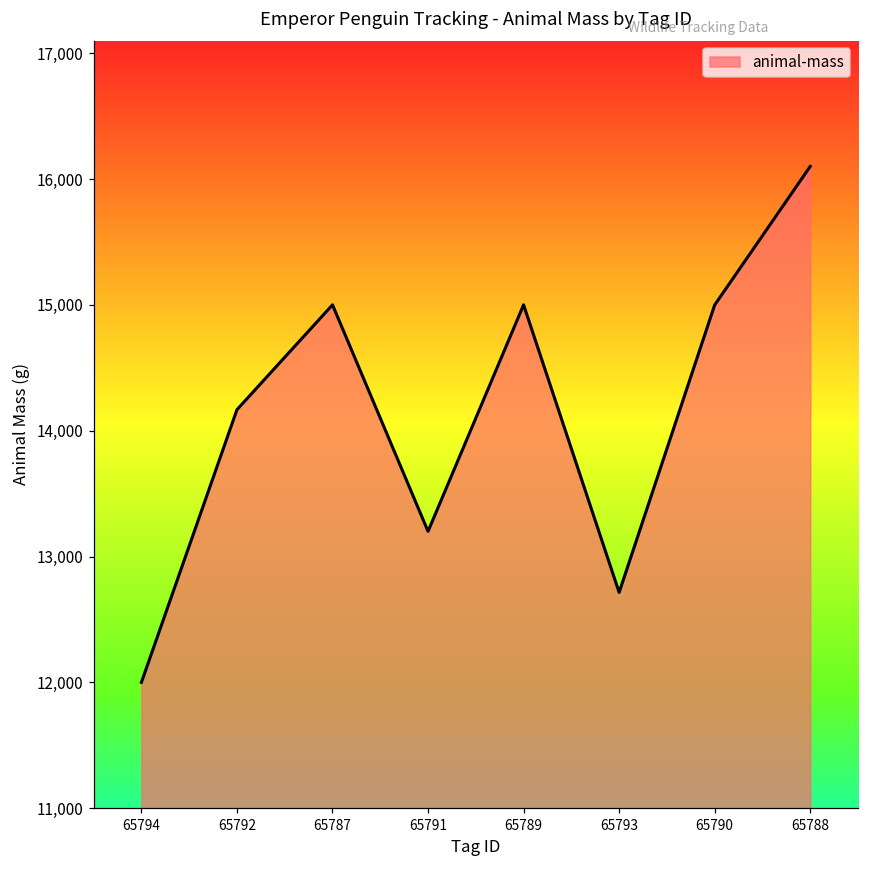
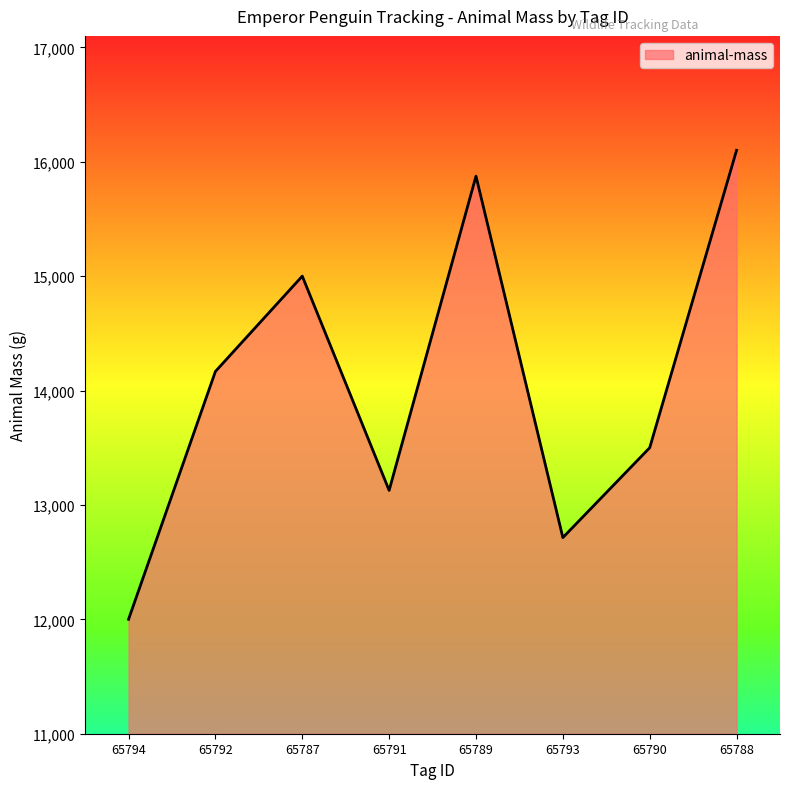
65791: 13,200 -> 13,130
65789: 15,000 -> 15,870
65790: 15,000 -> 13,500
